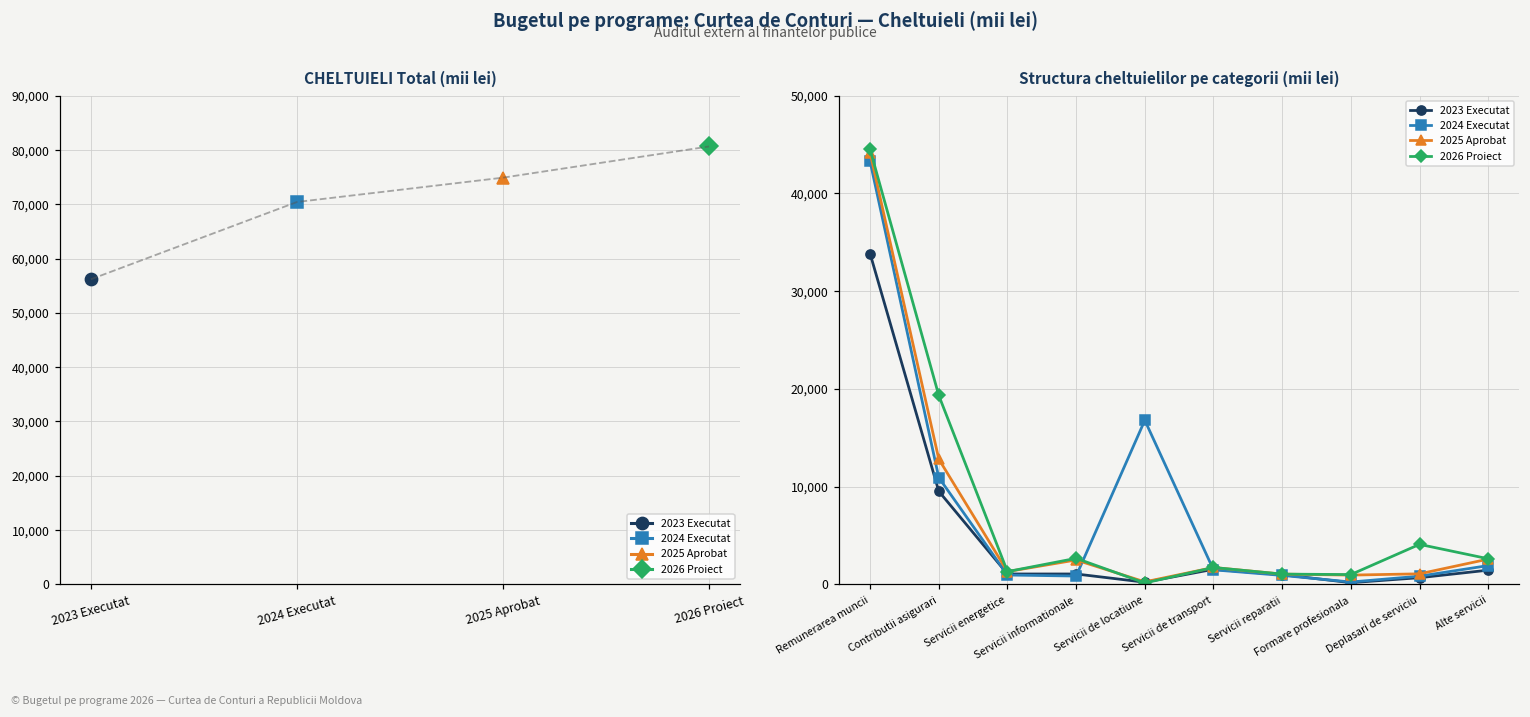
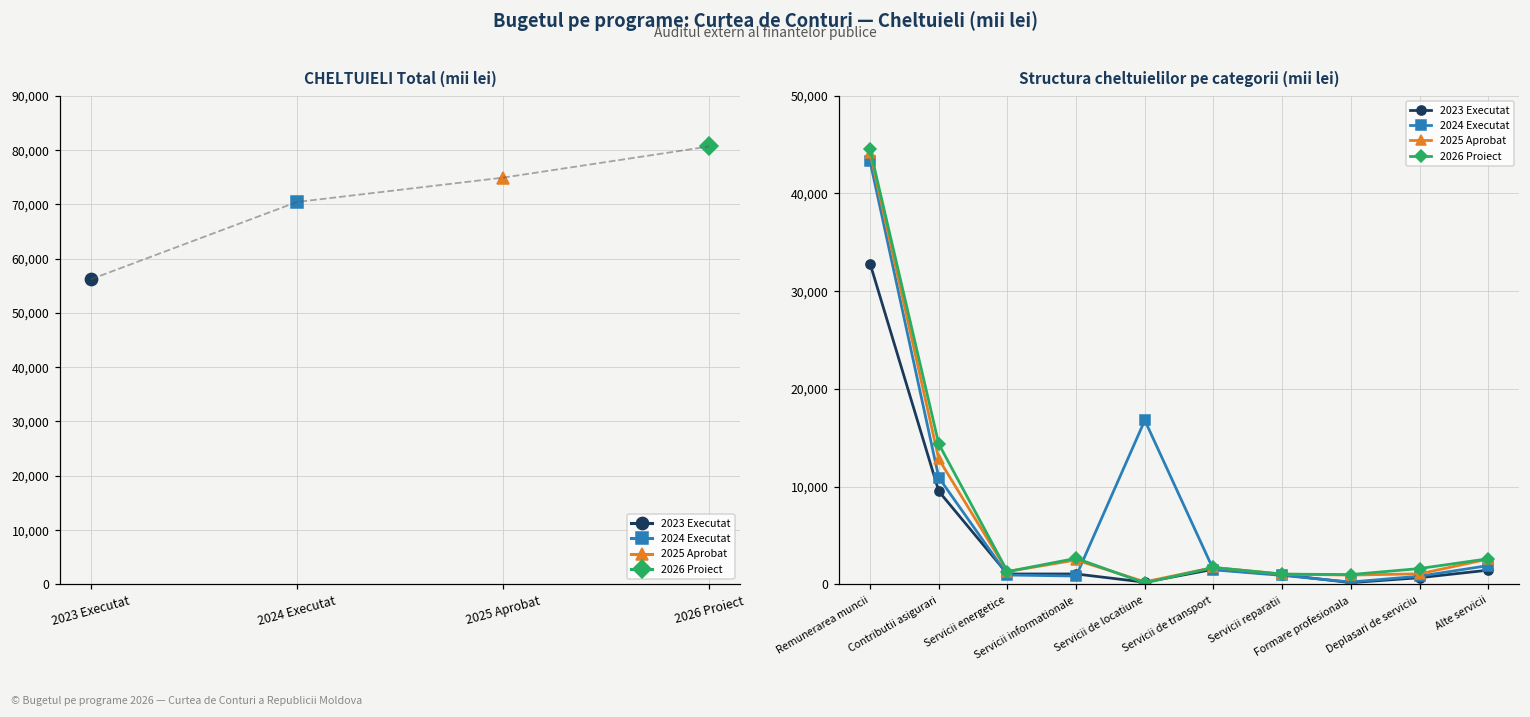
Structura cheltuielilor pe categorii (mii lei), 2023 Executat, Remunerarea muncii: 34,000 -> 33,000
Structura cheltuielilor pe categorii (mii lei), 2026 Proiect, Contributii asigurari: 19,000 -> 14,000
Structura cheltuielilor pe categorii (mii lei), 2026 Proiect, Deplasari de serviciu: 4,000 -> 2,000
